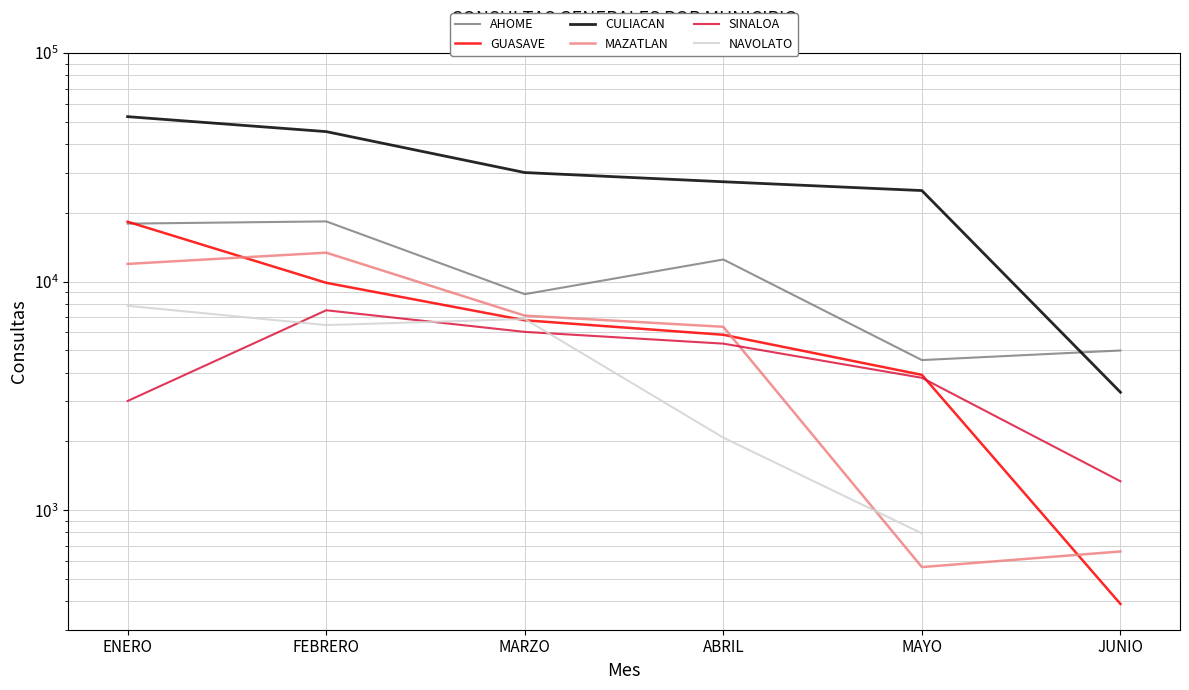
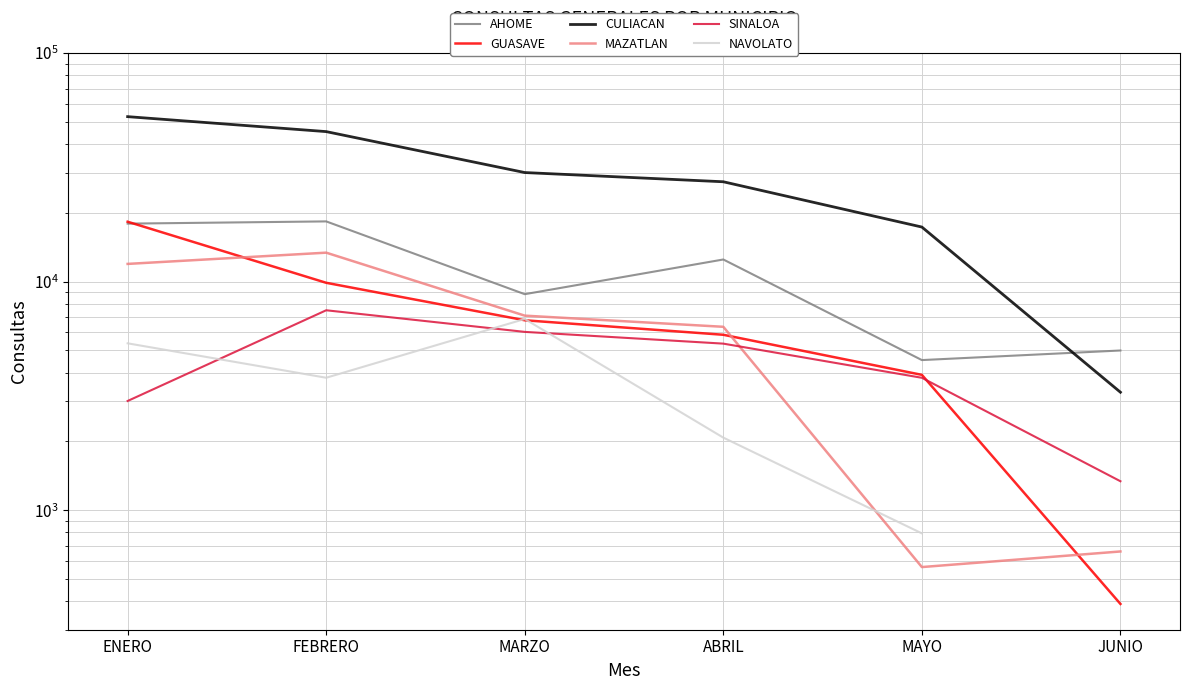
NAVOLATO, ENERO: 7800 -> 5400
NAVOLATO, FEBRERO: 6500 -> 3800
CULIACAN, MAYO: 25000 -> 17000
